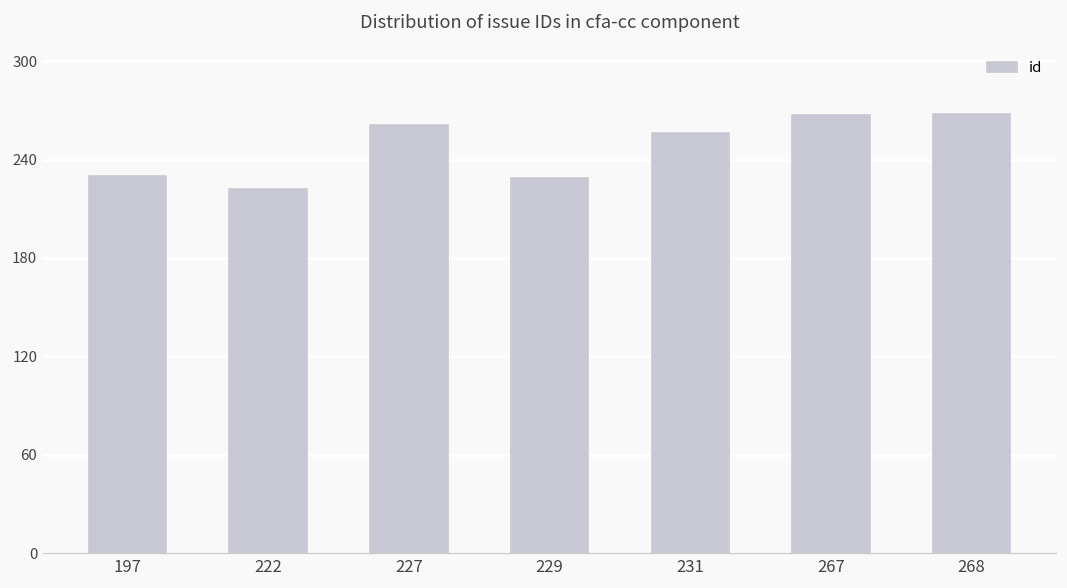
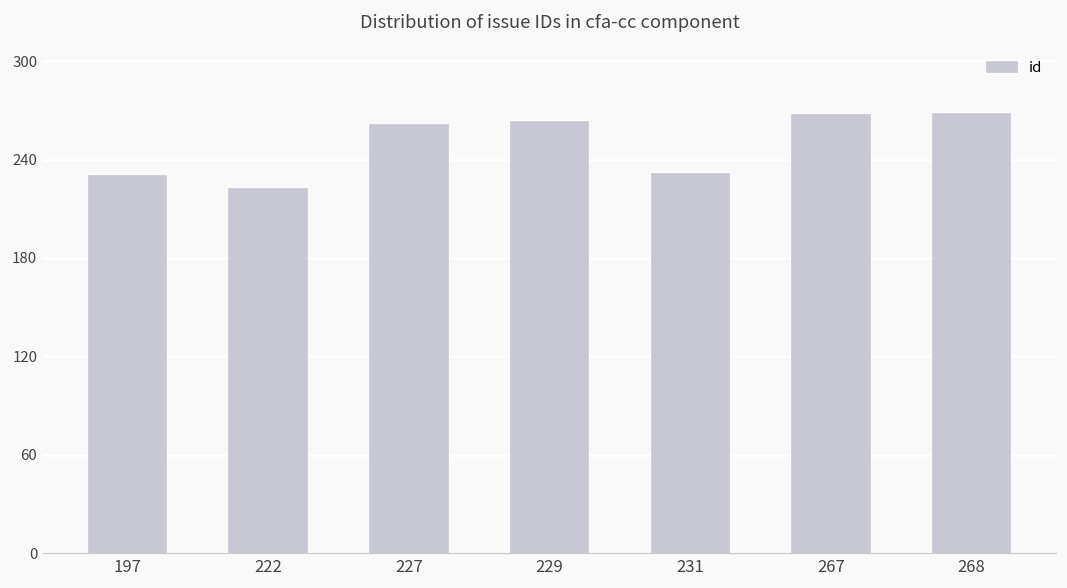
229: 229 -> 263
231: 256 -> 231
